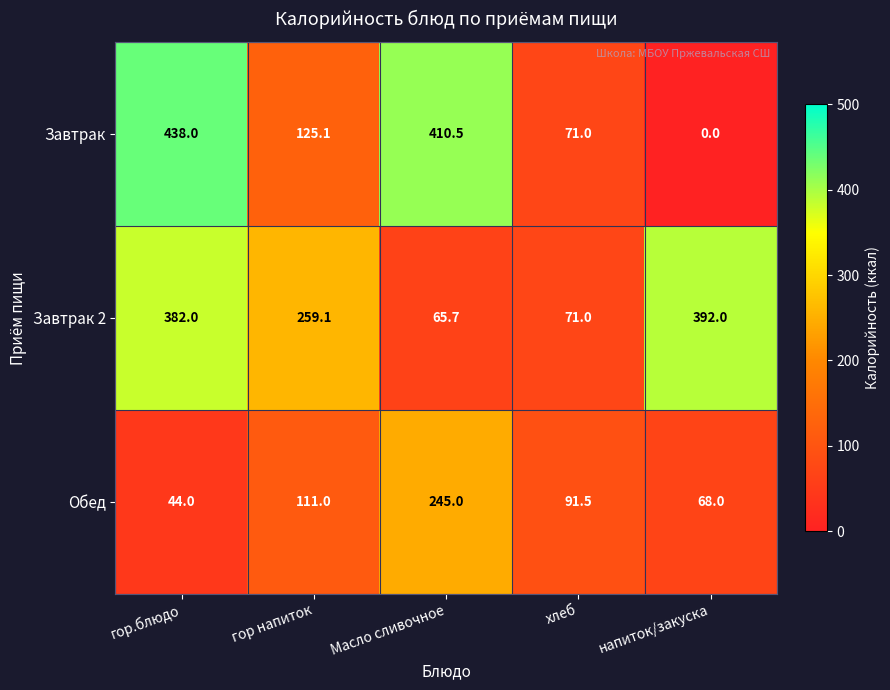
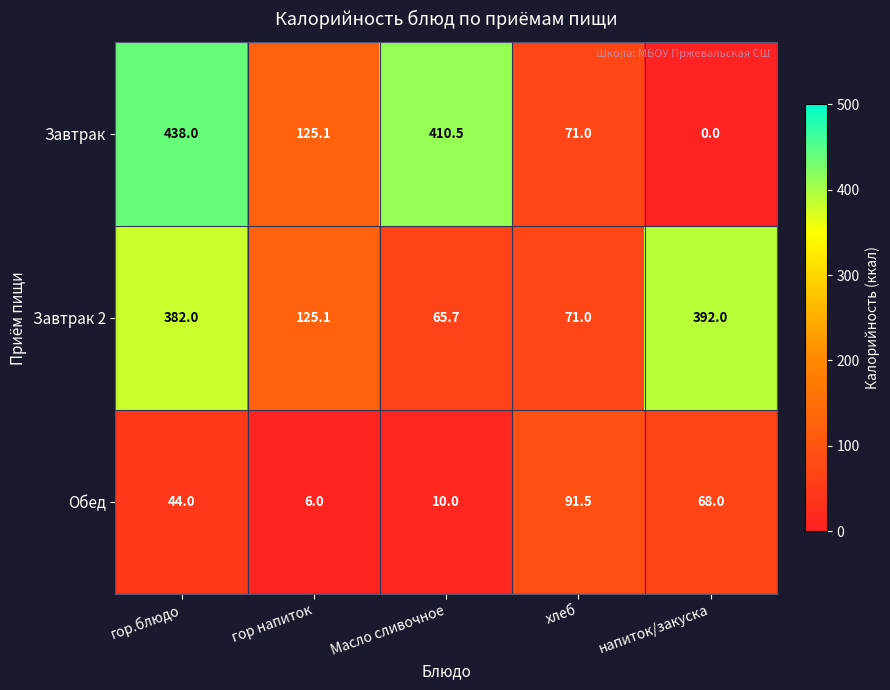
Завтрак 2, гор напиток: 259.1 -> 125.1
Обед, гор напиток: 111.0 -> 6.0
Обед, Масло сливочное: 245.0 -> 10.0
